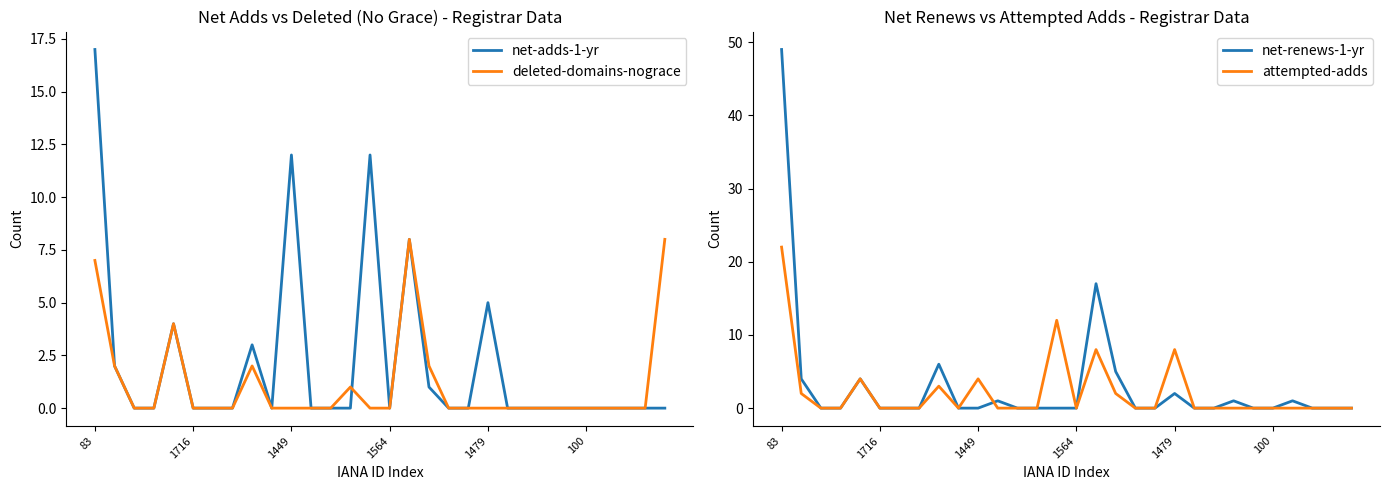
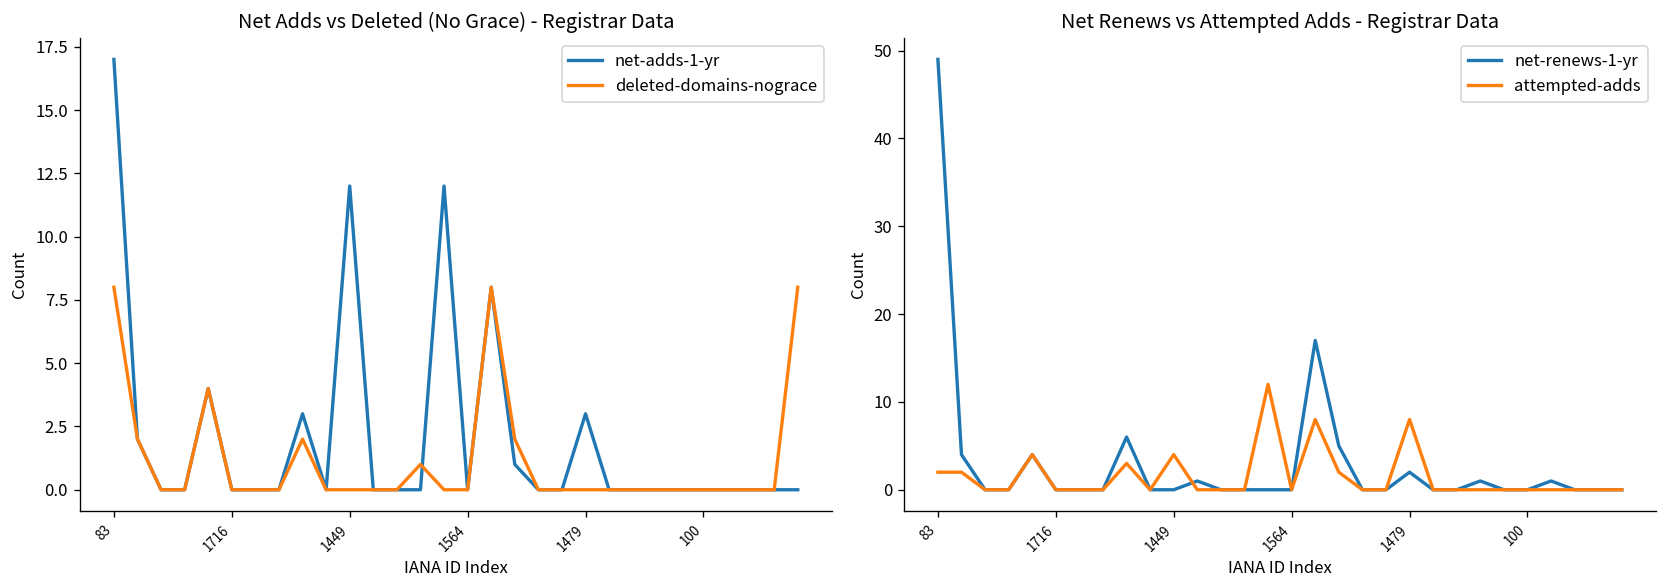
Net Adds vs Deleted (No Grace) - Registrar Data, deleted-domains-nograce, 83: 7 -> 8
Net Adds vs Deleted (No Grace) - Registrar Data, net-adds-1-yr, 1479: 5 -> 3
Net Renews vs Attempted Adds - Registrar Data, attempted-adds, 83: 22 -> 2
